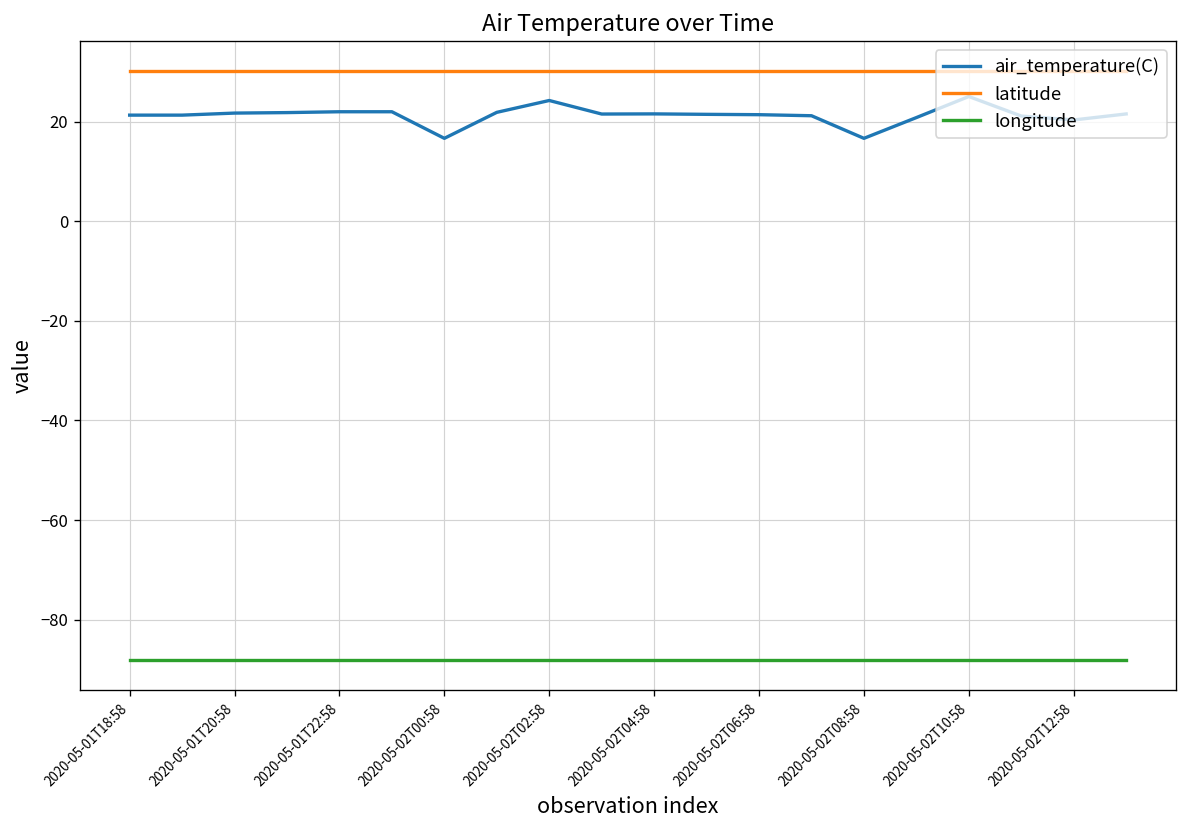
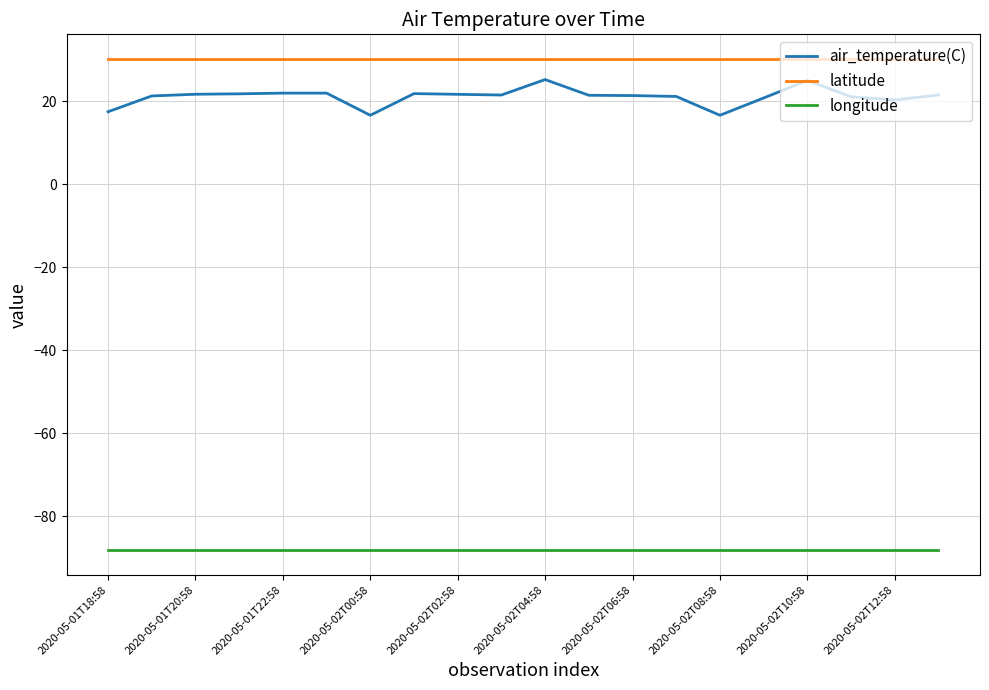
air_temperature(C), 2020-05-01T18:58: 21 -> 18
air_temperature(C), 2020-05-02T02:58: 24 -> 22
air_temperature(C), 2020-05-02T04:58: 22 -> 25
